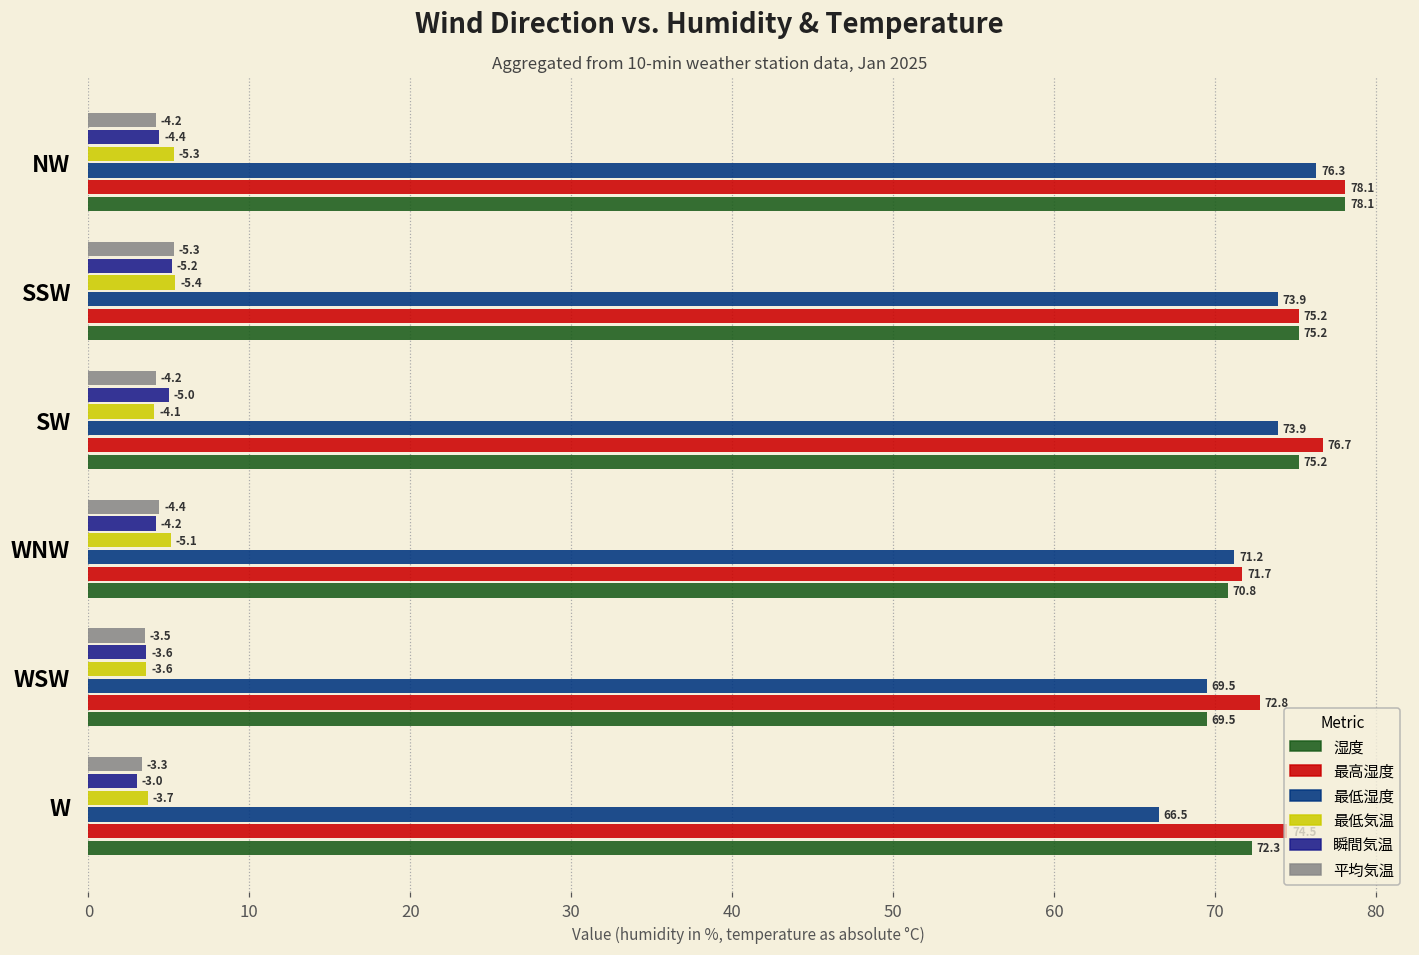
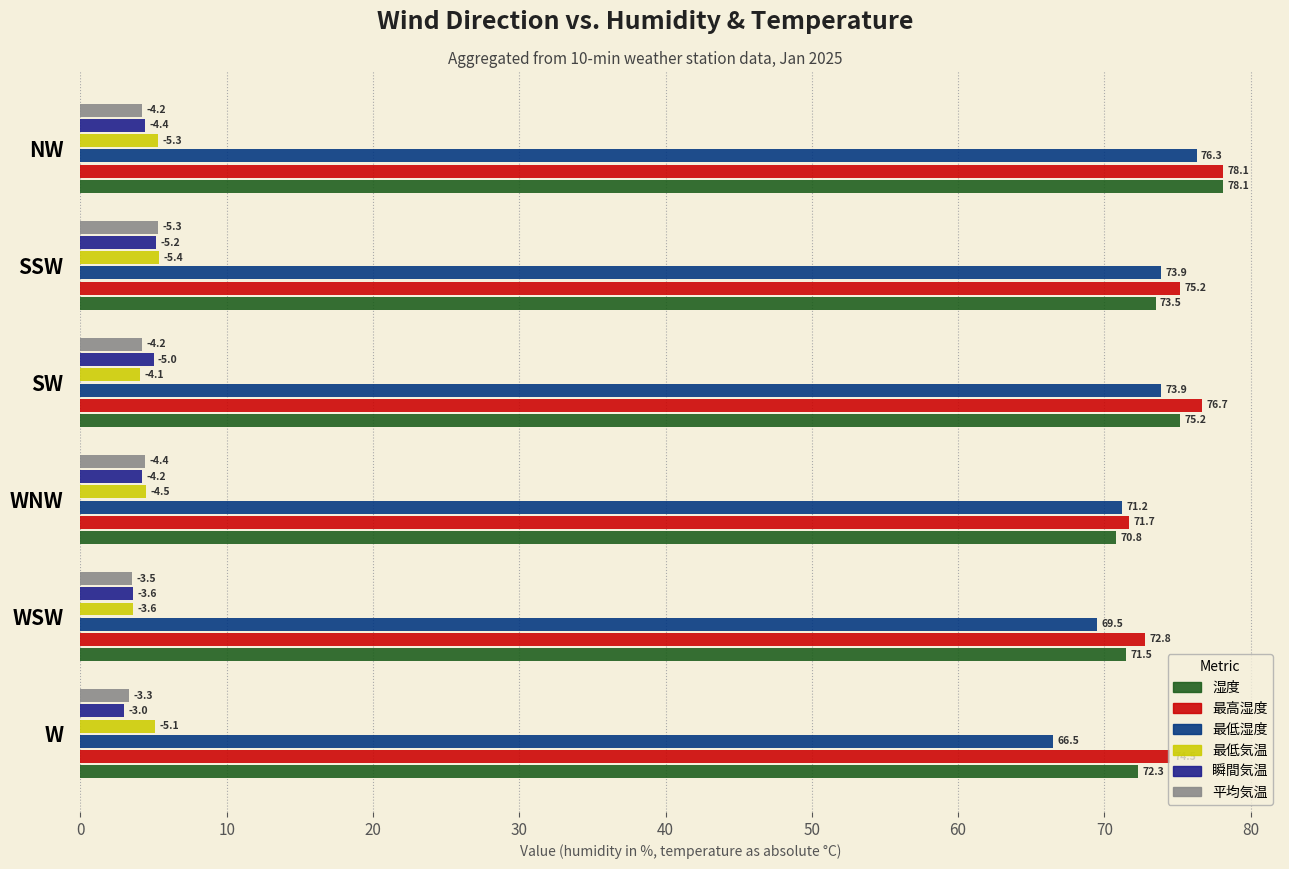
湿度, SSW: 75.2 -> 73.5
最低気温, WNW: -5.1 -> -4.5
湿度, WSW: 69.5 -> 71.5
最低気温, W: -3.7 -> -5.1
